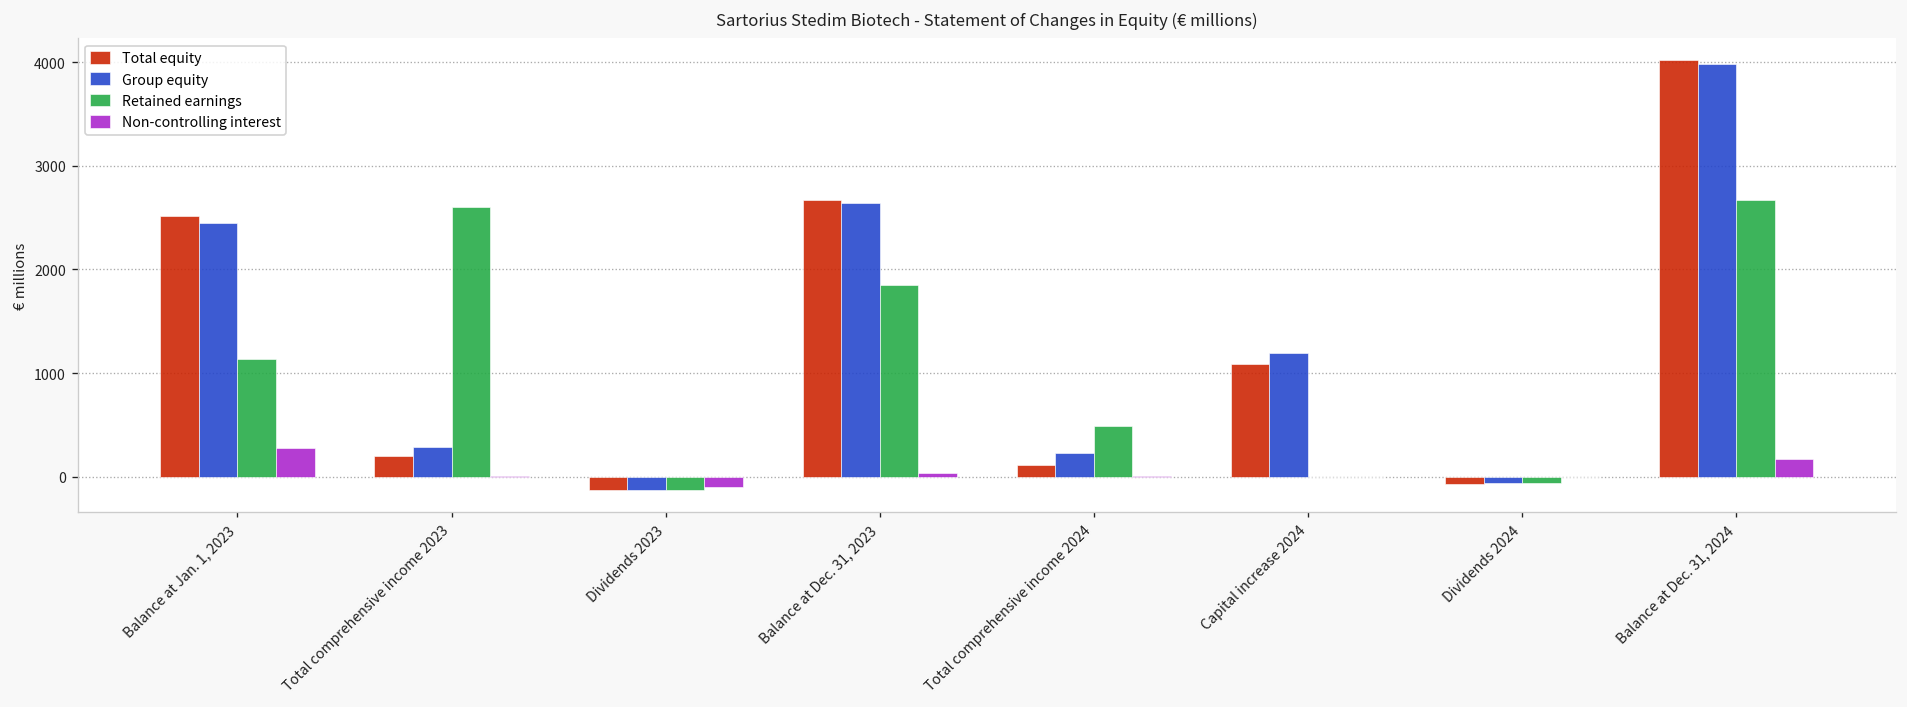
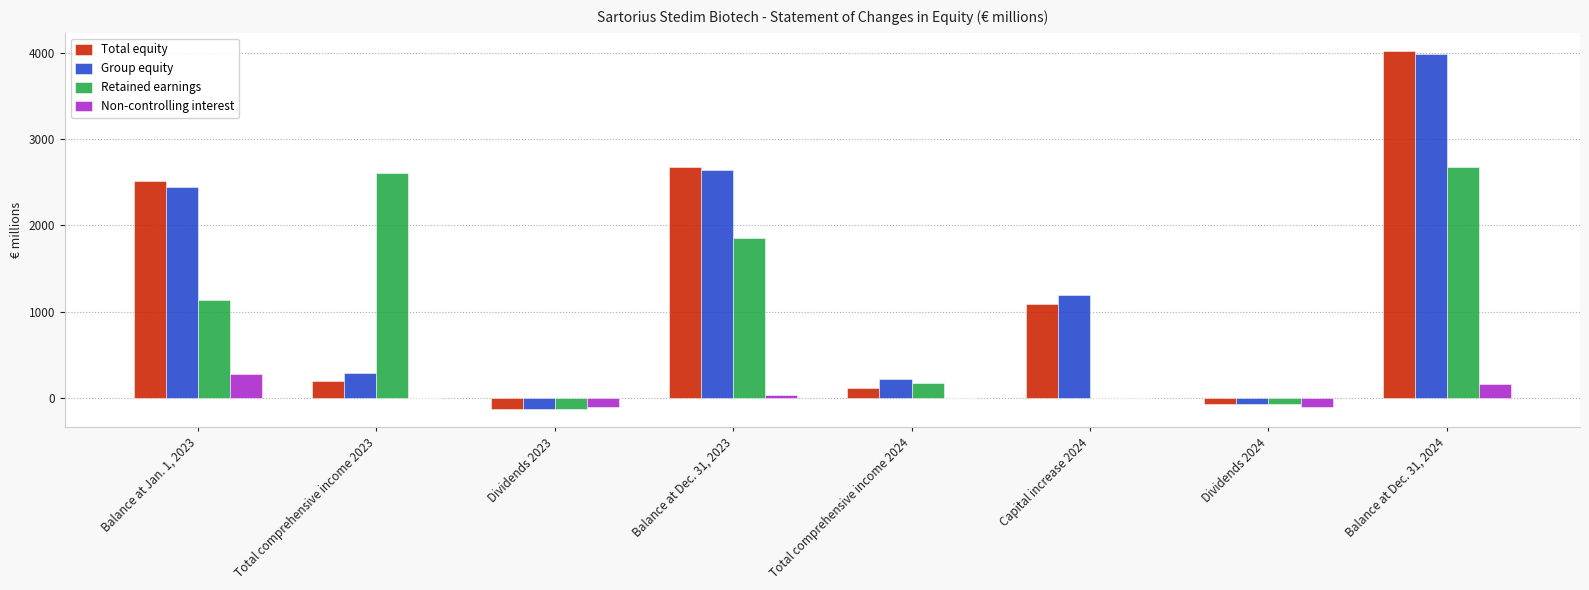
Retained earnings, Total comprehensive income 2024: 500 -> 200
Non-controlling interest, Dividends 2024: 0 -> -100
